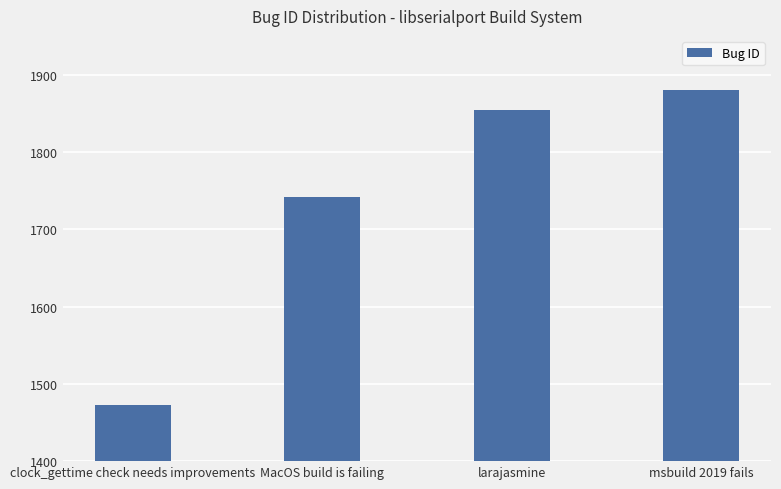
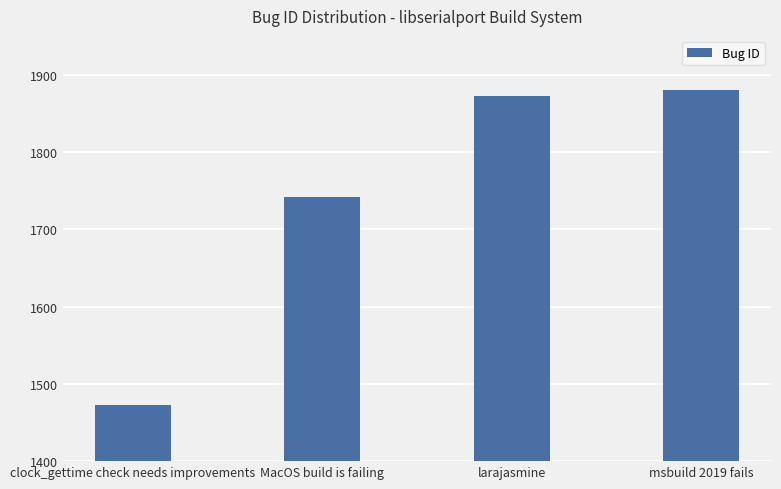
larajasmine: 1850 -> 1870
